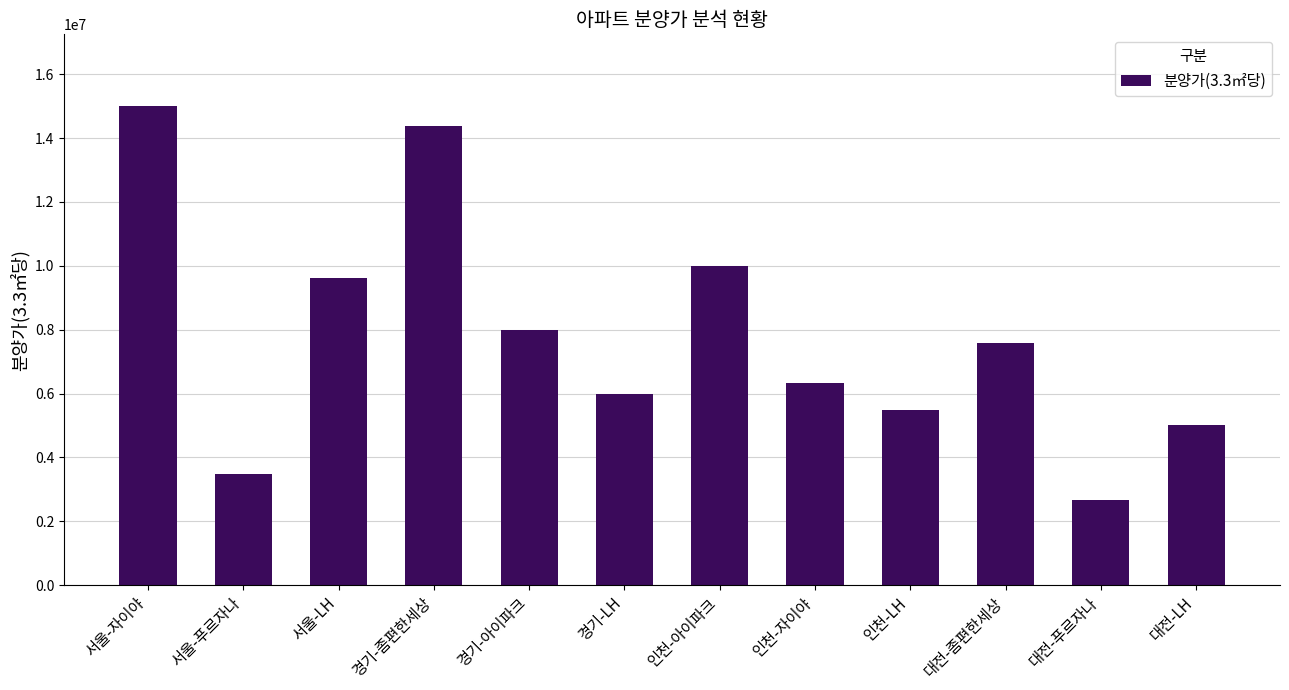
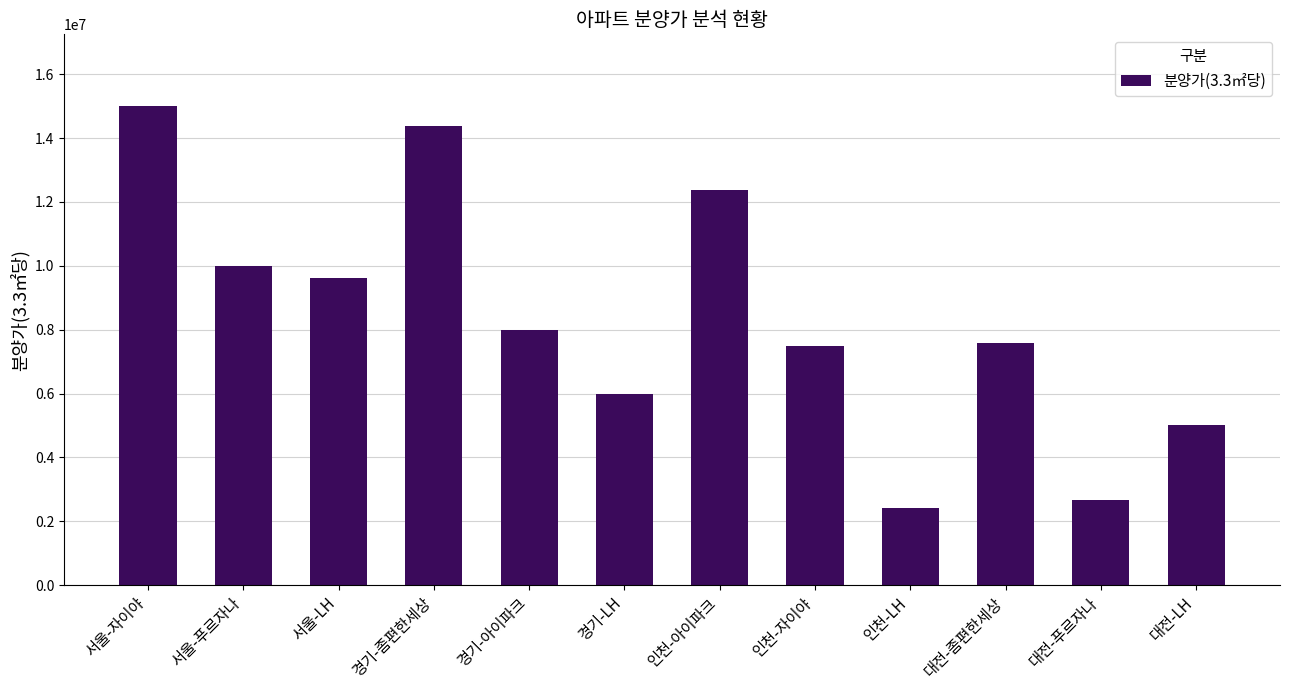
서울-푸르자나: 3500000 -> 10000000
인천-아이파크: 10000000 -> 12400000
인천-자이야: 6300000 -> 7500000
인천-LH: 5500000 -> 2400000
